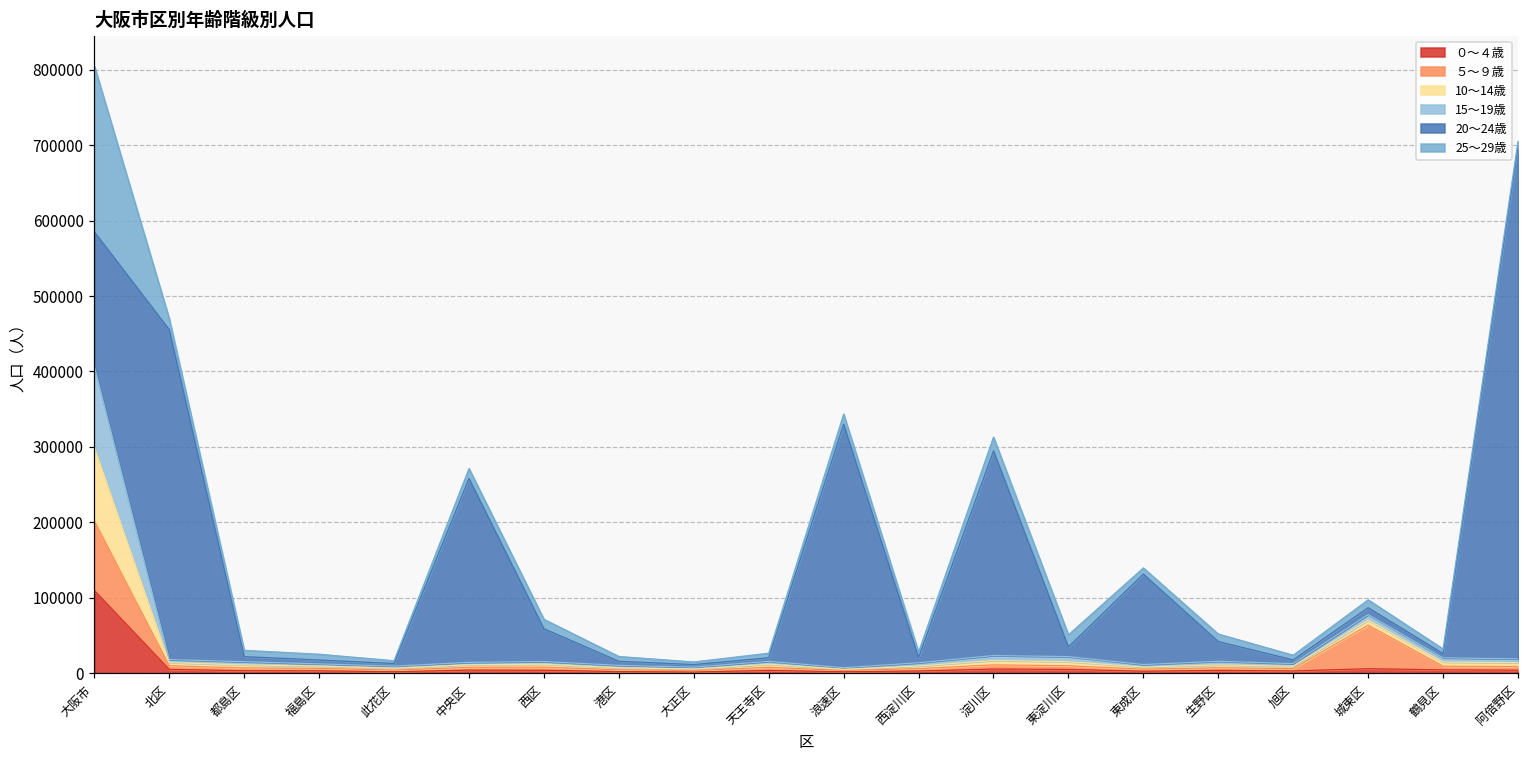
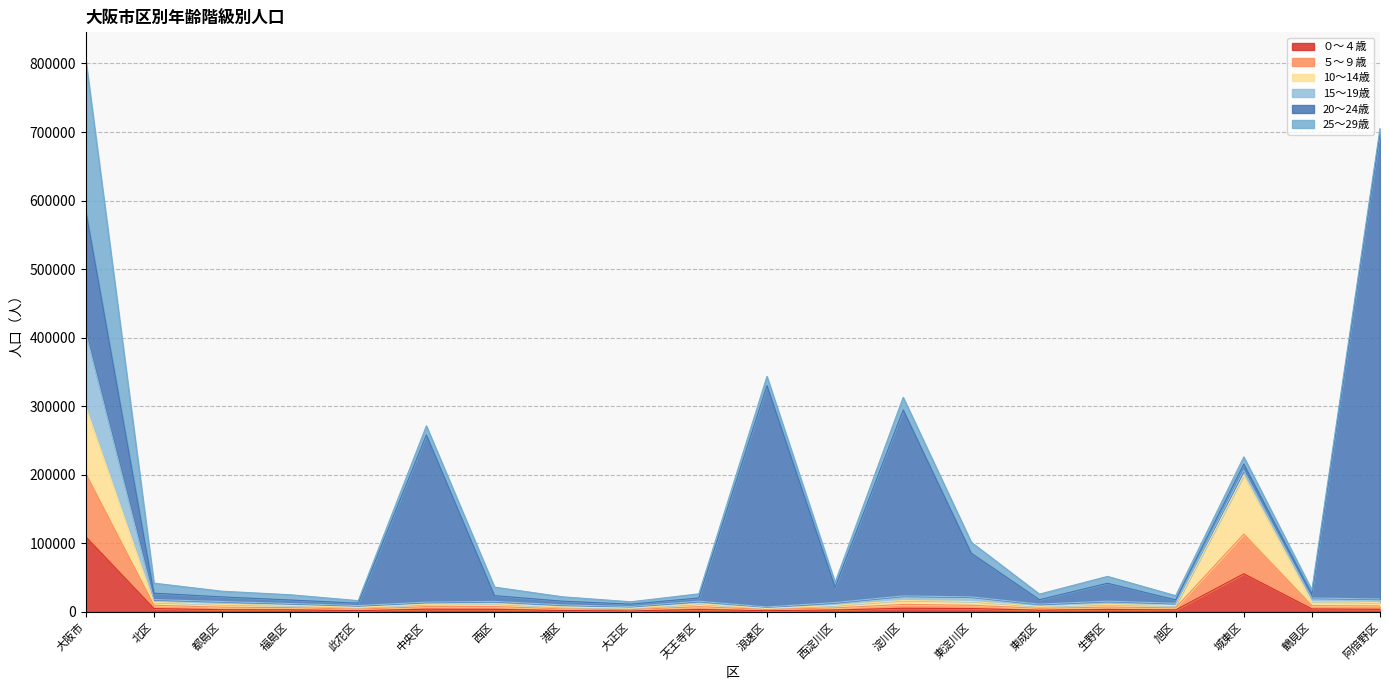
20〜24歳, 北区: 440000 -> 10000
20〜24歳, 西区: 40000 -> 10000
20〜24歳, 西淀川区: 10000 -> 20000
20〜24歳, 東淀川区: 10000 -> 60000
20〜24歳, 東成区: 120000 -> 10000
０〜４歳, 城東区: 10000 -> 60000
10〜14歳, 城東区: 10000 -> 90000
